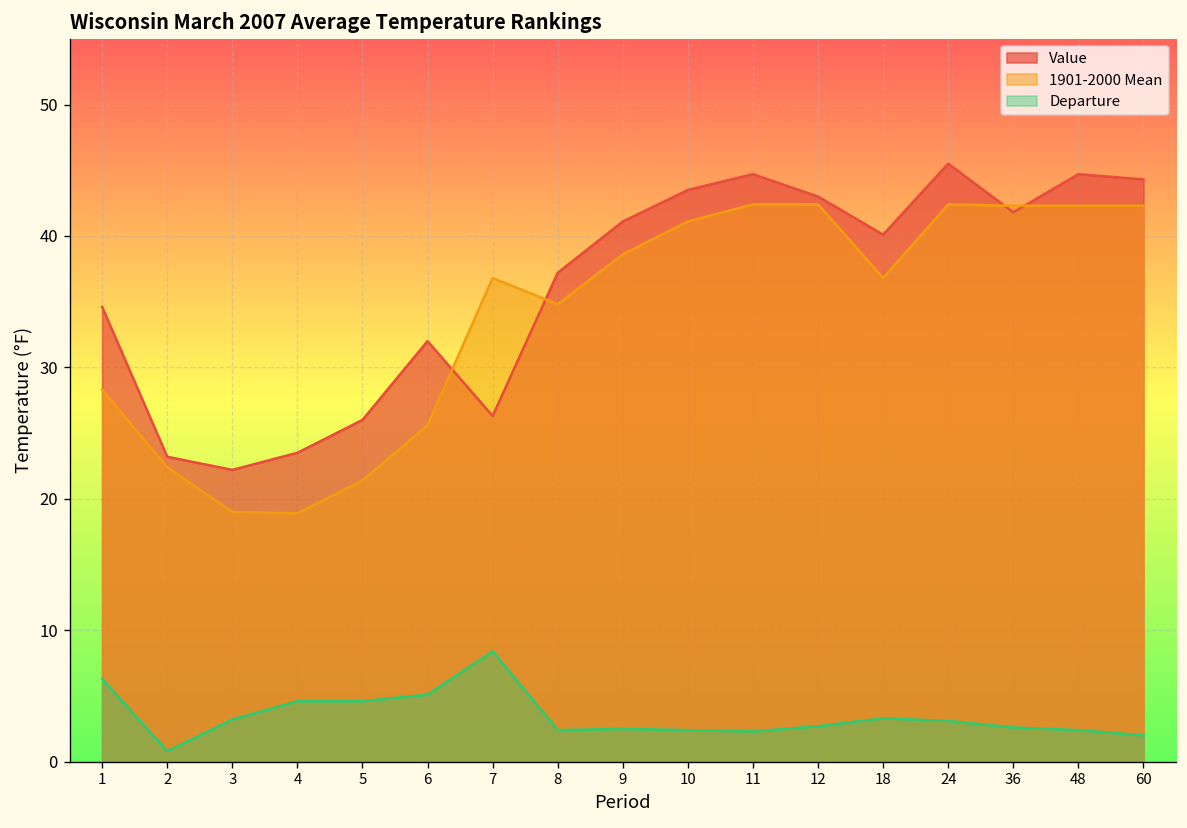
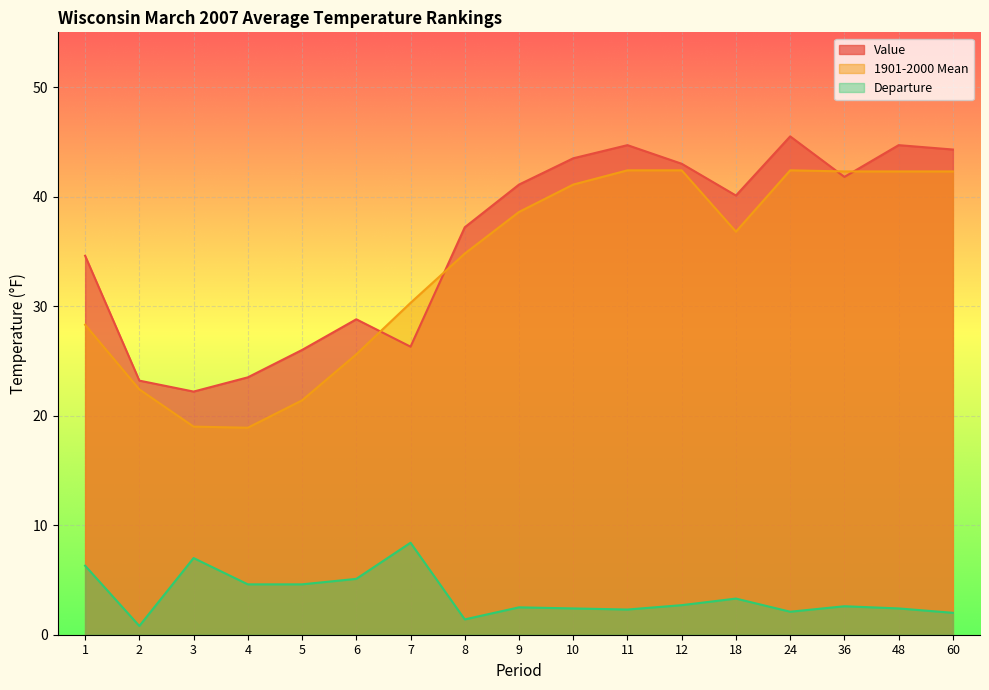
Departure, 3: 3.2 -> 7.0
Value, 6: 32.0 -> 28.8
1901-2000 Mean, 7: 36.8 -> 30.3
Departure, 8: 2.4 -> 1.4
Departure, 24: 3.1 -> 2.1
